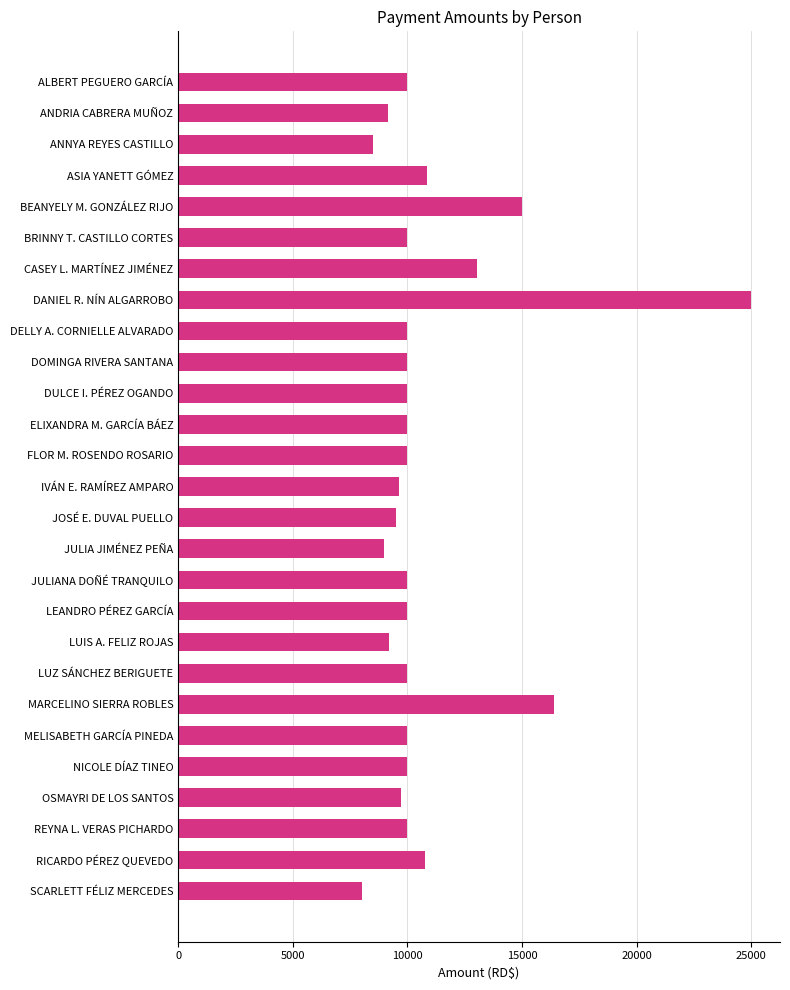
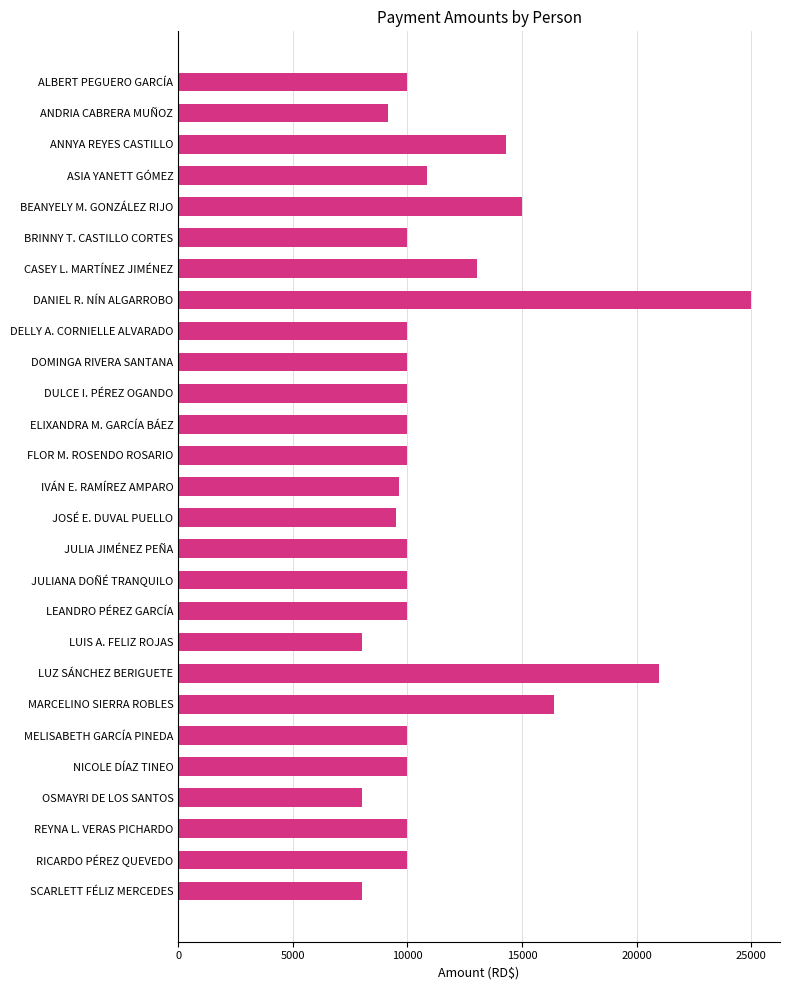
ANNYA REYES CASTILLO: 8500 -> 14300
JULIA JIMÉNEZ PEÑA: 9000 -> 10000
LUIS A. FELIZ ROJAS: 9200 -> 8000
LUZ SÁNCHEZ BERIGUETE: 10000 -> 21000
OSMAYRI DE LOS SANTOS: 9700 -> 8000
RICARDO PÉREZ QUEVEDO: 10800 -> 10000
